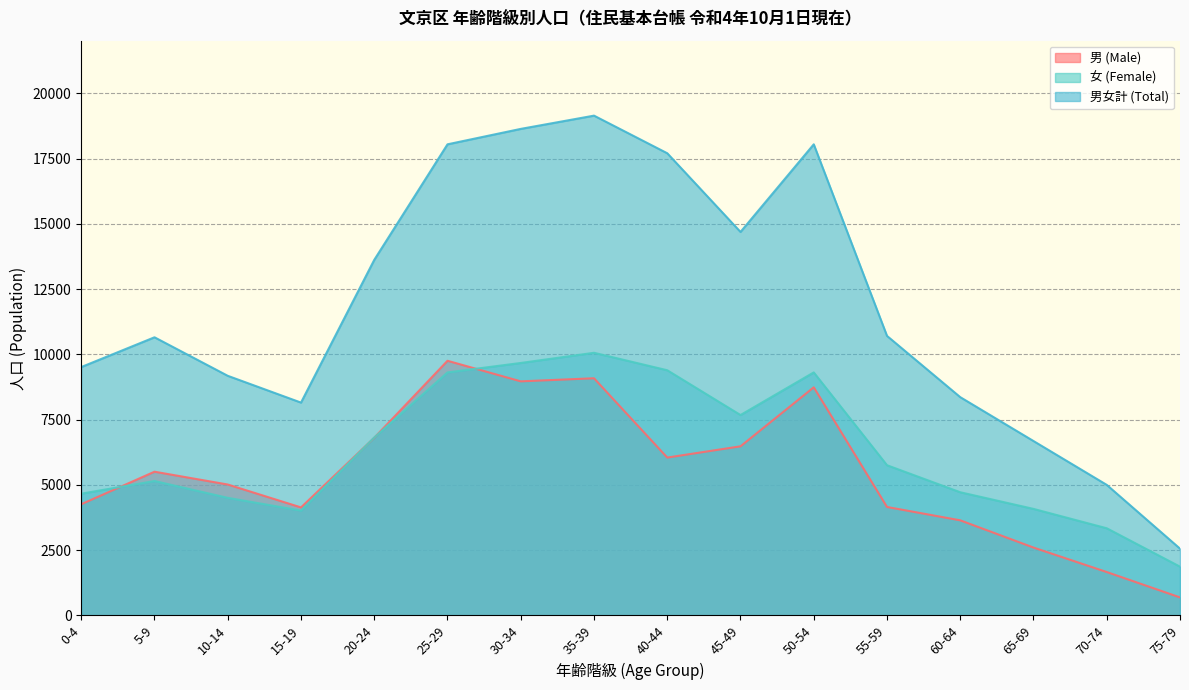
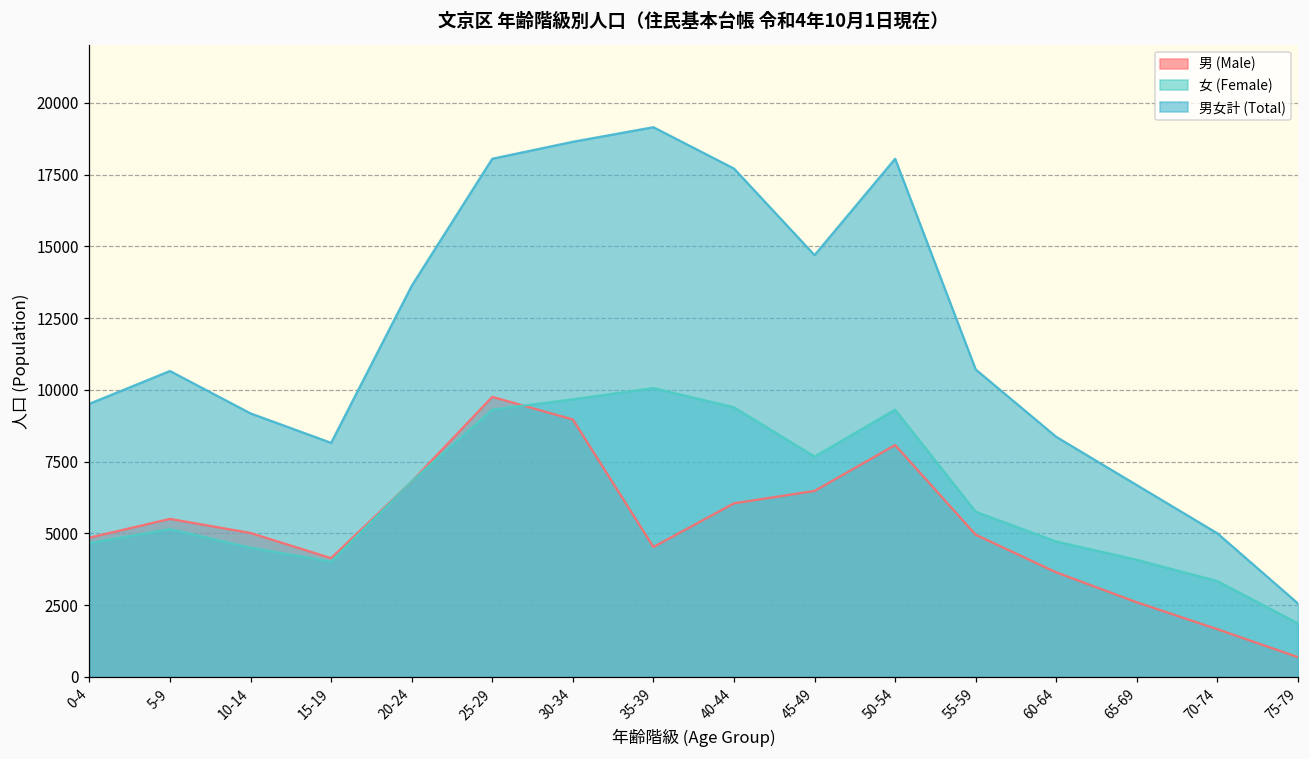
男 (Male), 0-4: 4300 -> 4900
男 (Male), 35-39: 9100 -> 4500
男 (Male), 50-54: 8700 -> 8100
男 (Male), 55-59: 4200 -> 5000
